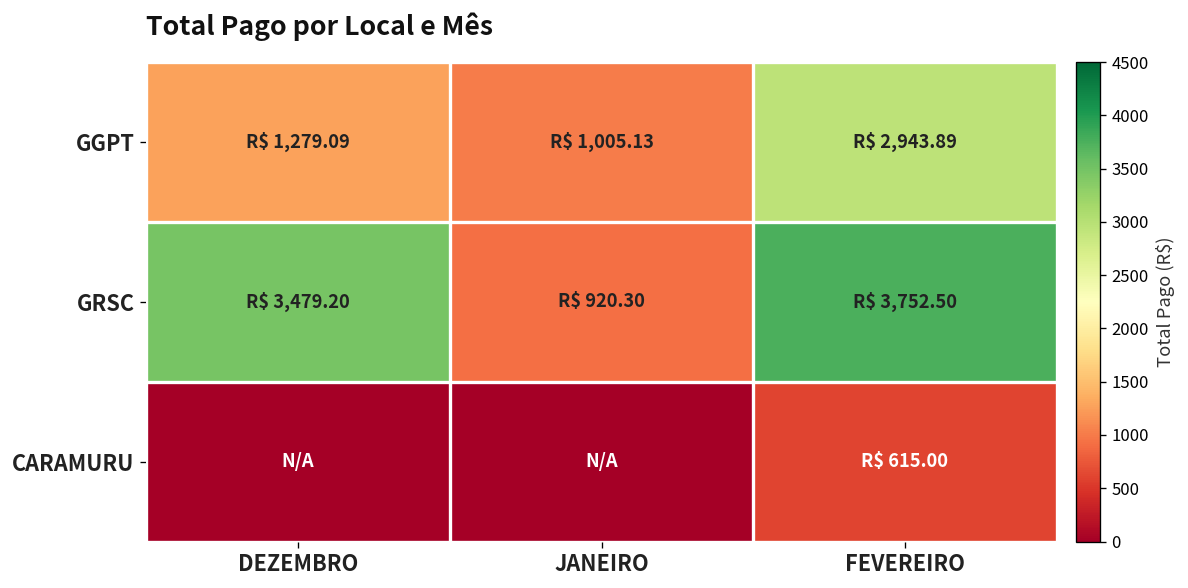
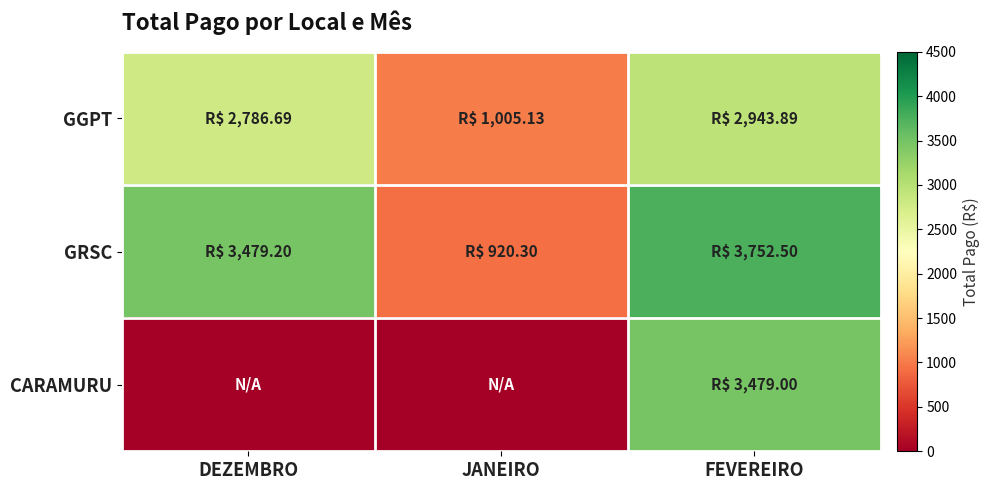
GGPT, DEZEMBRO: 1,279.09 -> 2,786.69
CARAMURU, FEVEREIRO: 615.00 -> 3,479.00
